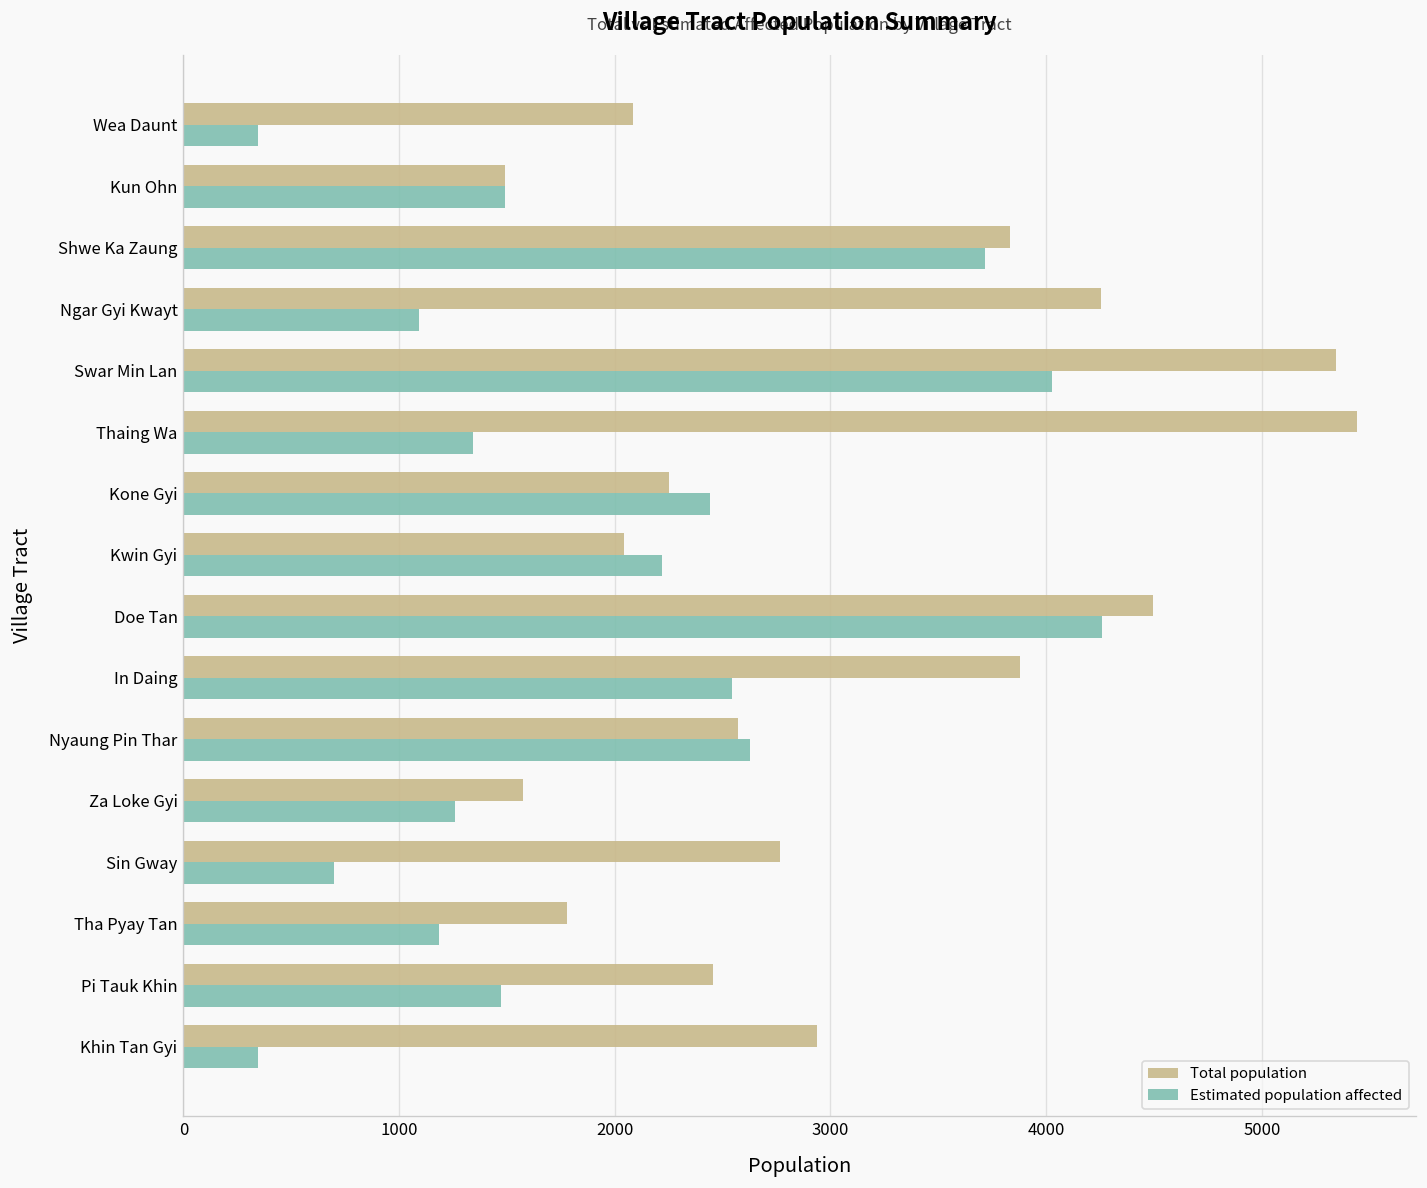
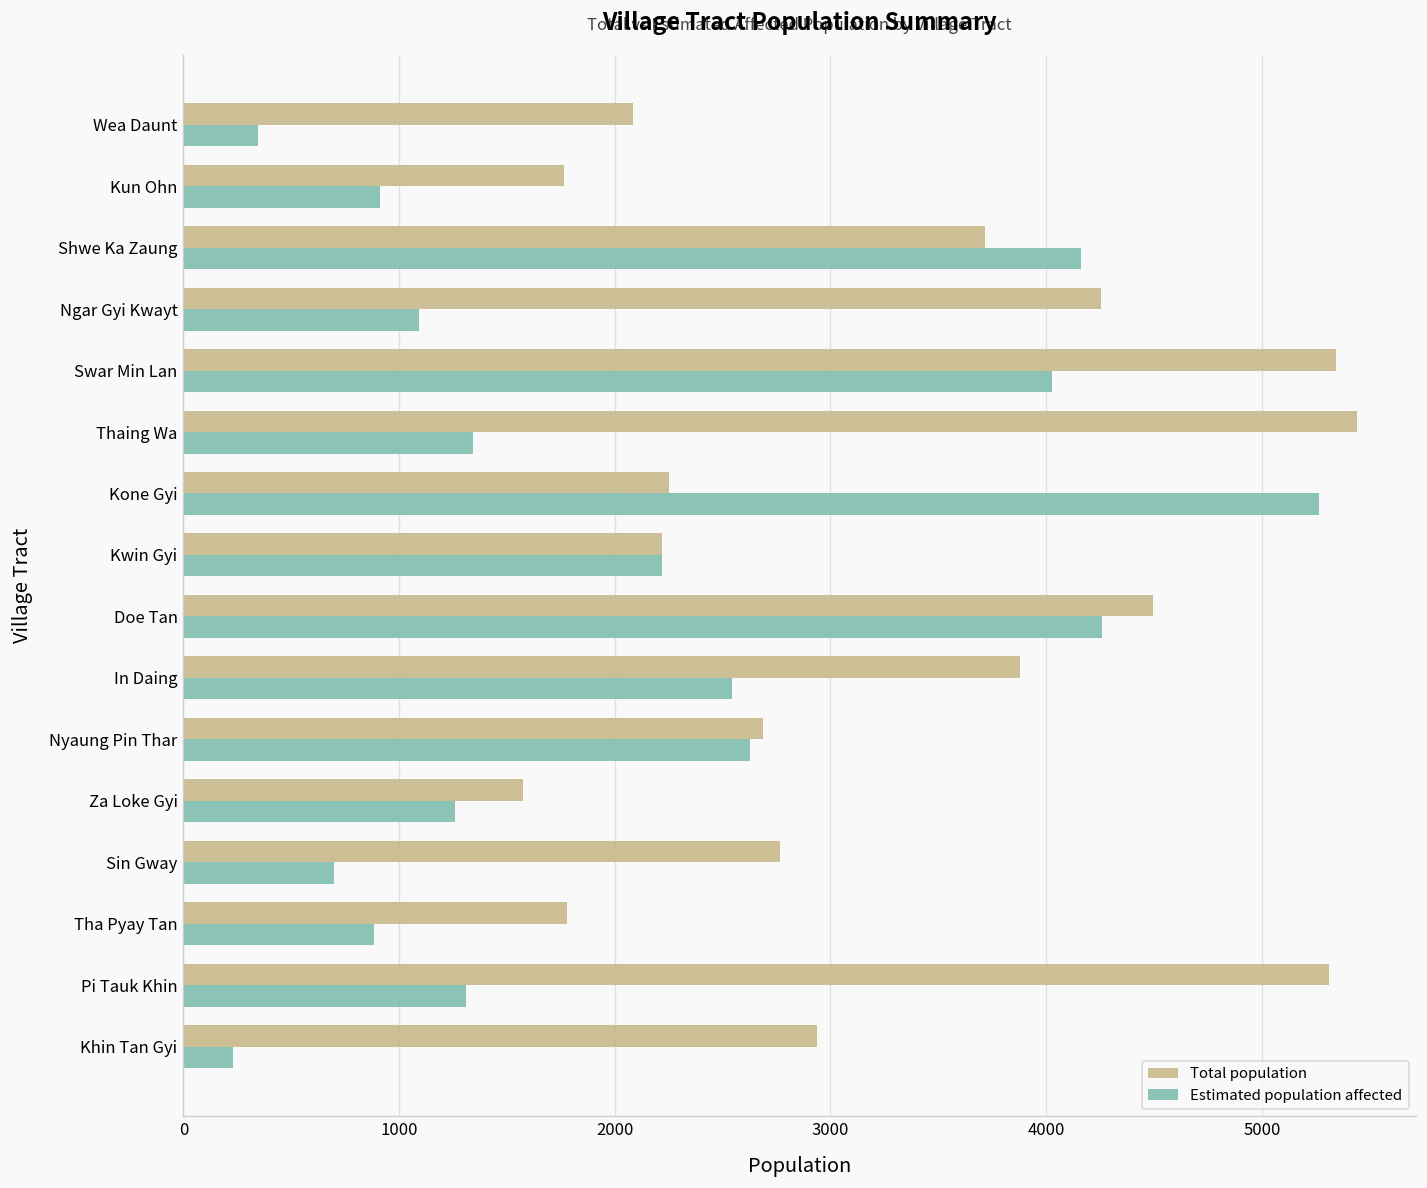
Total population, Kun Ohn: 1490 -> 1770
Estimated population affected, Kun Ohn: 1490 -> 910
Total population, Shwe Ka Zaung: 3830 -> 3720
Estimated population affected, Shwe Ka Zaung: 3720 -> 4160
Estimated population affected, Kone Gyi: 2440 -> 5260
Total population, Kwin Gyi: 2040 -> 2220
Total population, Nyaung Pin Thar: 2570 -> 2690
Estimated population affected, Tha Pyay Tan: 1190 -> 880
Total population, Pi Tauk Khin: 2460 -> 5310
Estimated population affected, Pi Tauk Khin: 1470 -> 1310
Estimated population affected, Khin Tan Gyi: 350 -> 230
